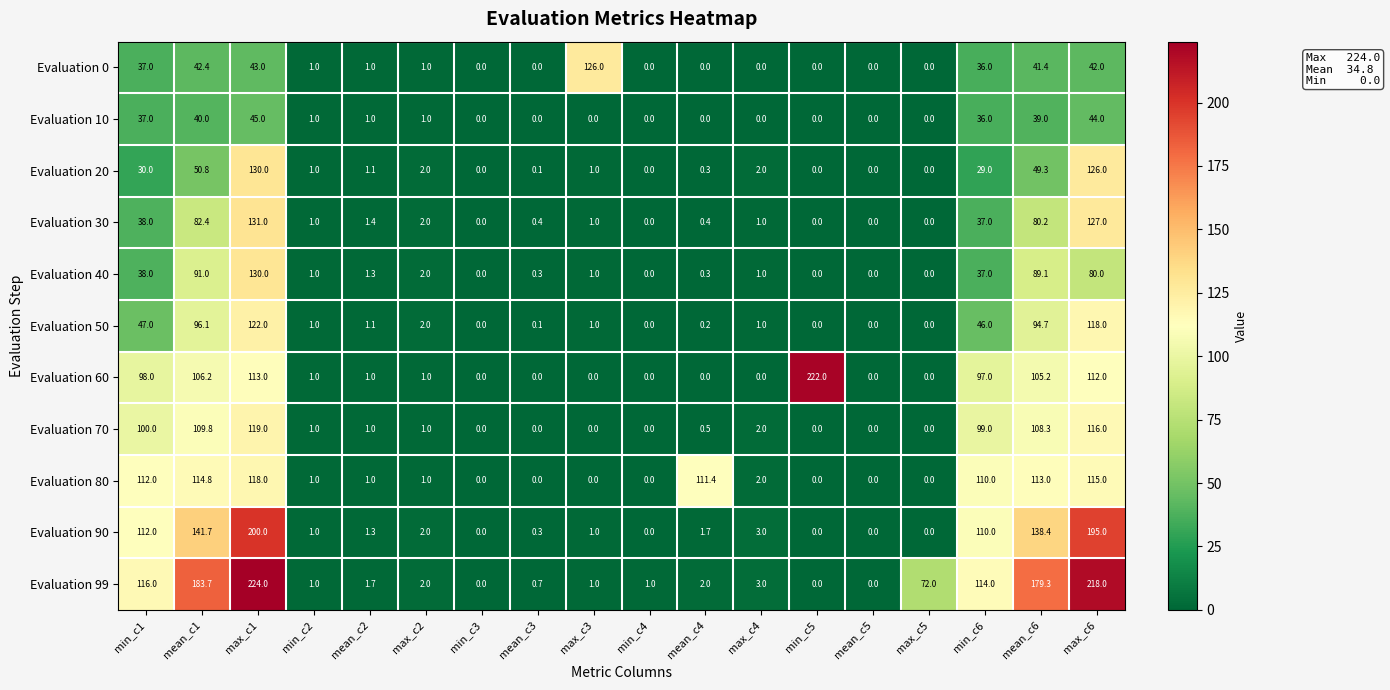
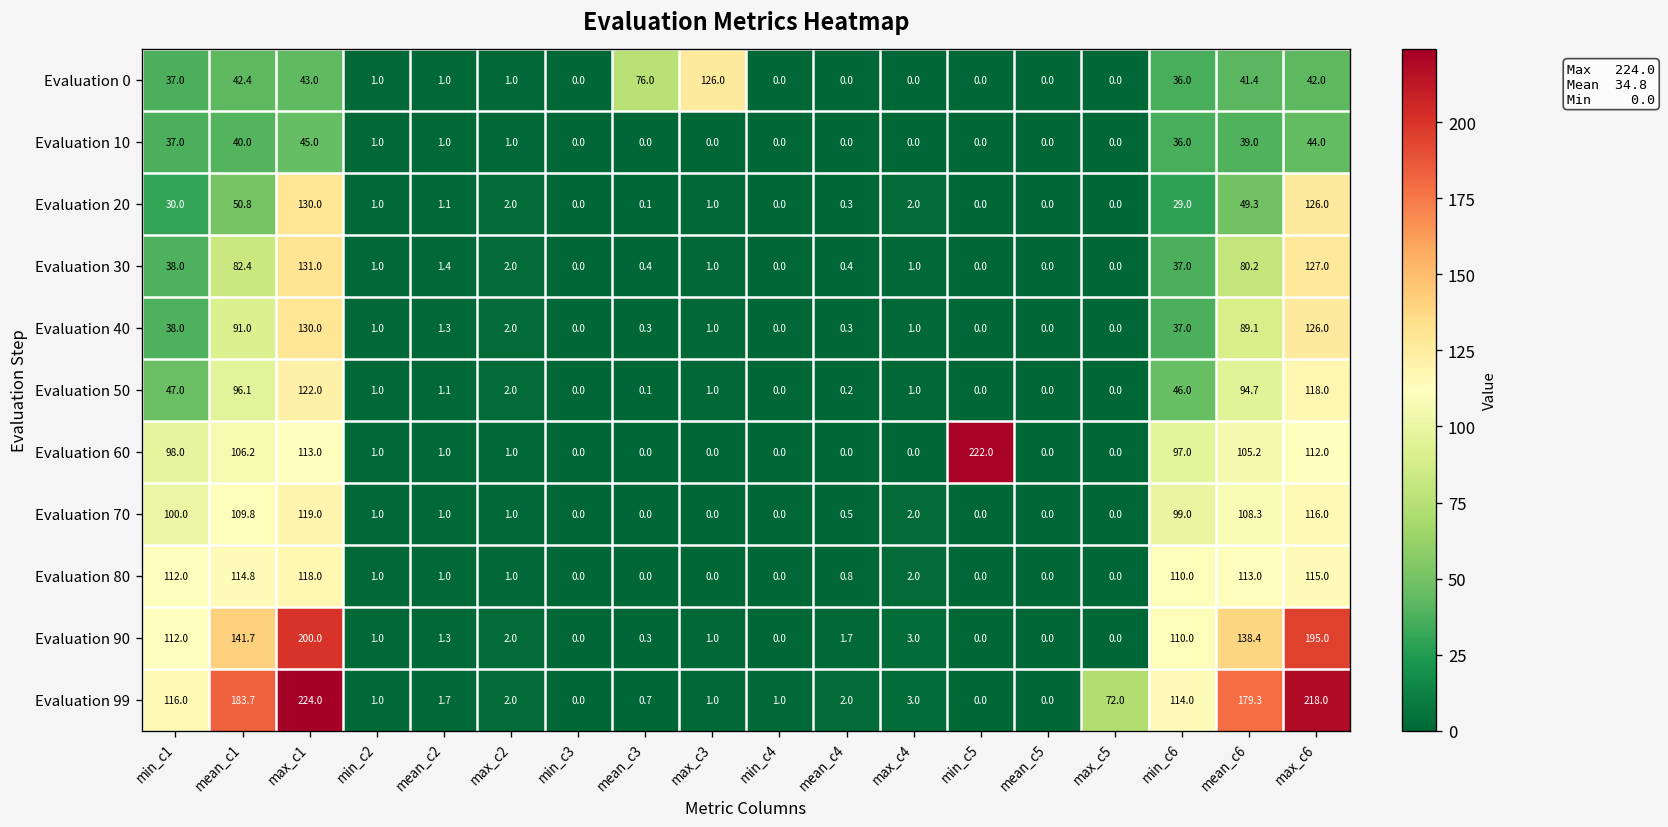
Evaluation 0, mean_c3: 0.0 -> 76.0
Evaluation 40, max_c6: 80.0 -> 126.0
Evaluation 80, mean_c4: 111.4 -> 0.8
